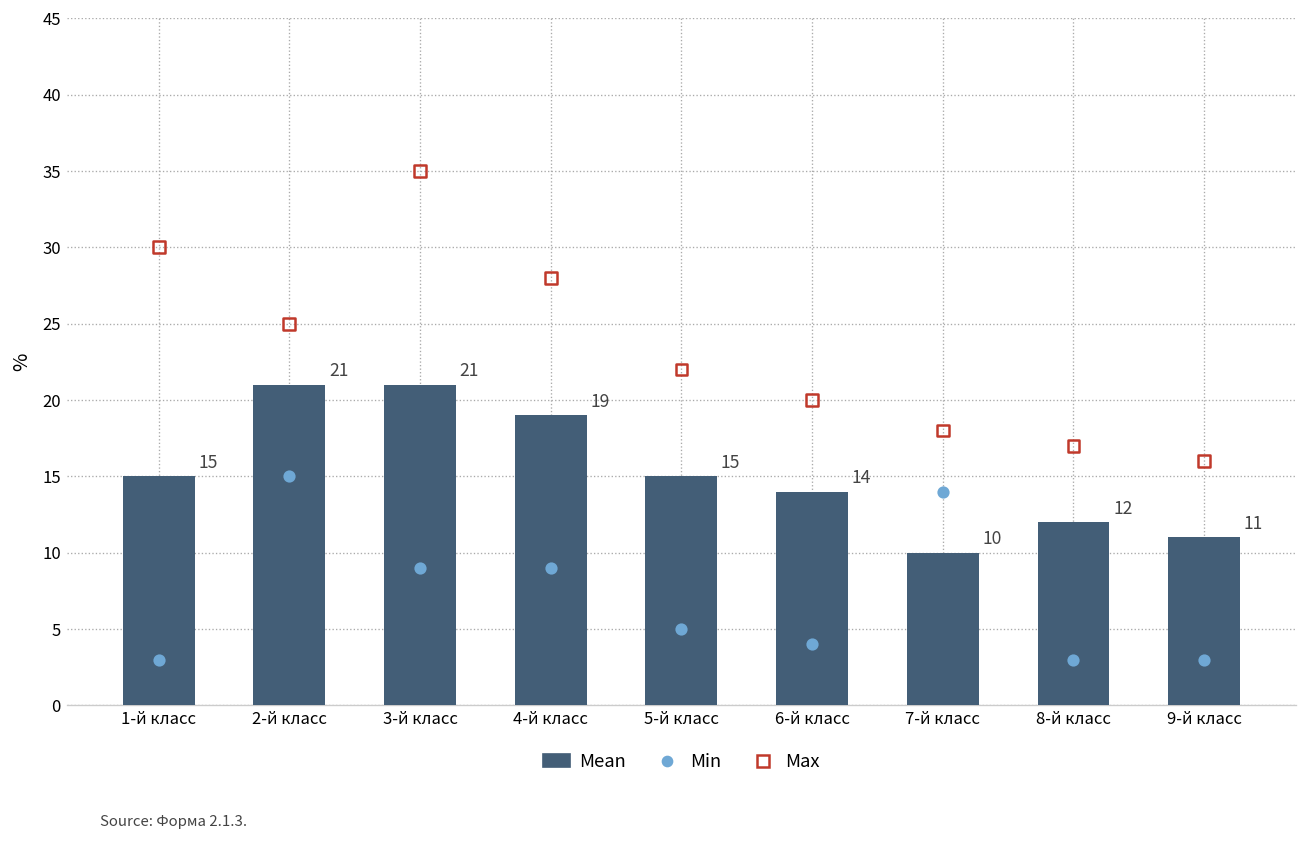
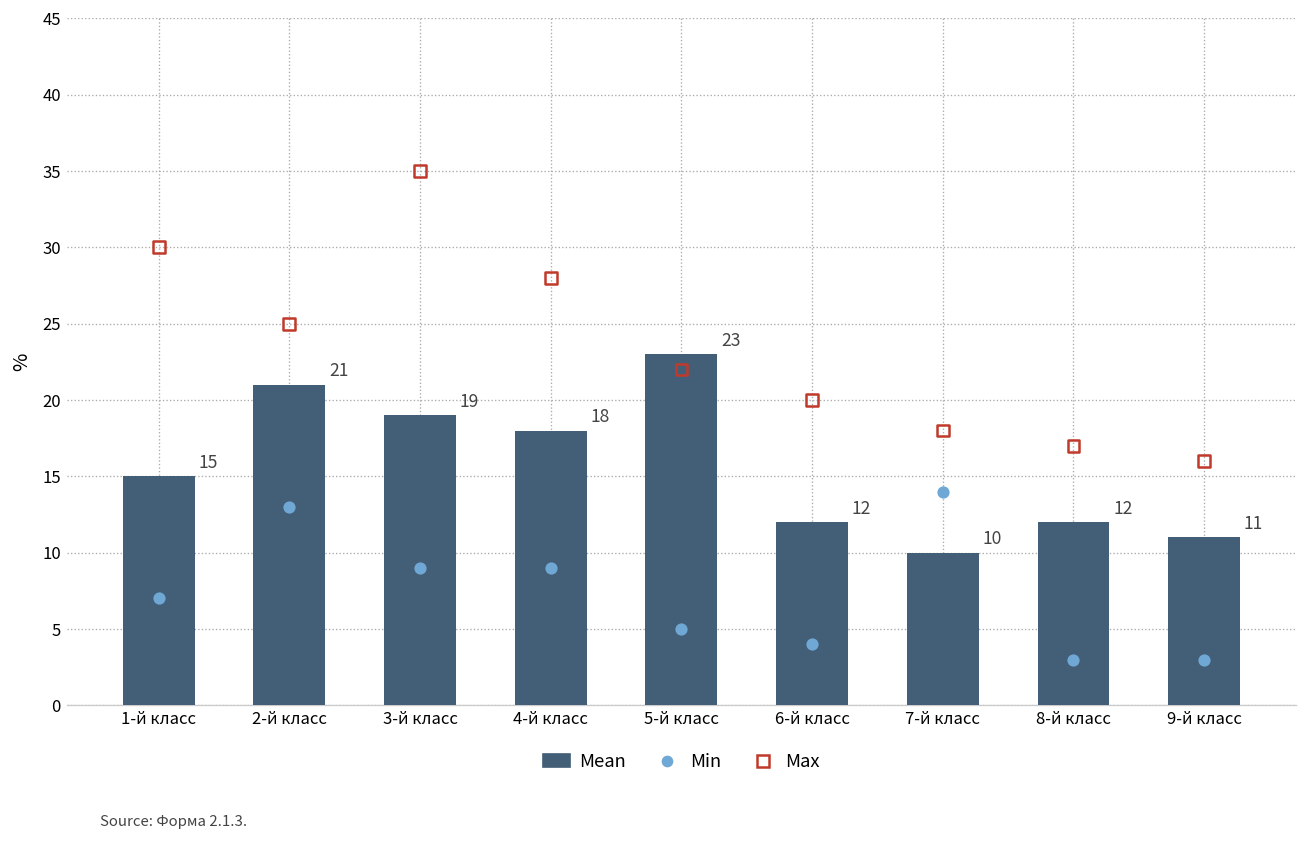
Min, 1-й класс: 3 -> 7
Min, 2-й класс: 15 -> 13
Mean, 3-й класс: 21 -> 19
Mean, 4-й класс: 19 -> 18
Mean, 5-й класс: 15 -> 23
Mean, 6-й класс: 14 -> 12
